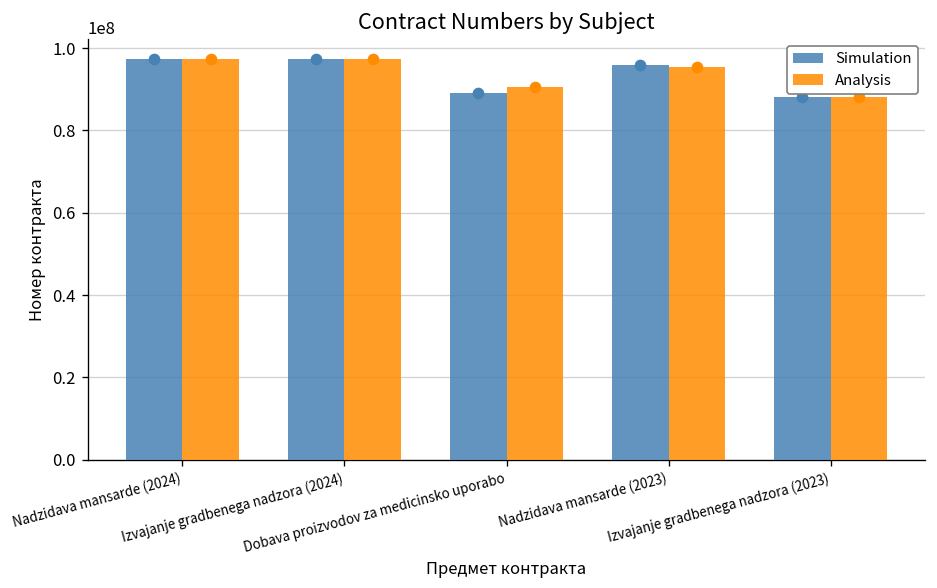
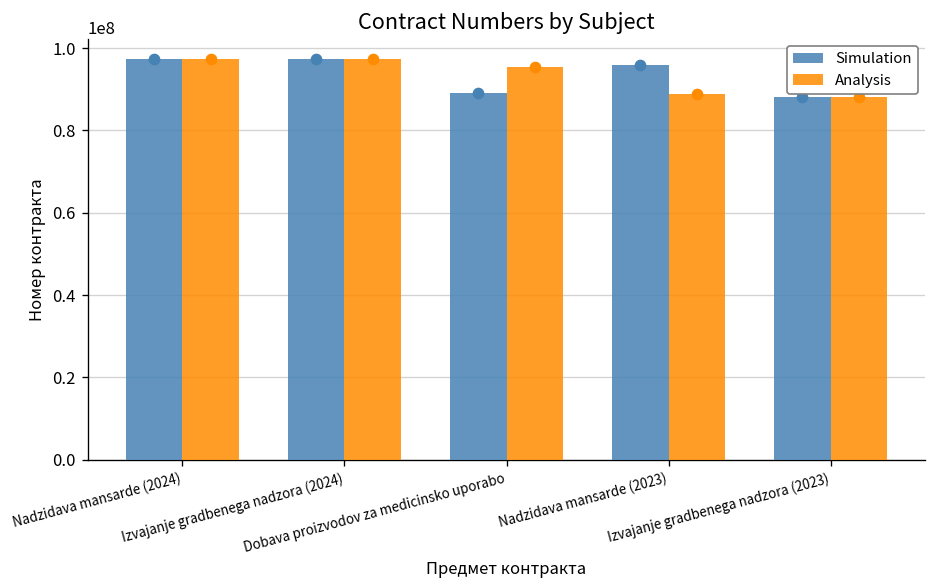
Analysis, Dobava proizvodov za medicinsko uporabo: 91000000 -> 95000000
Analysis, Nadzidava mansarde (2023): 96000000 -> 89000000
